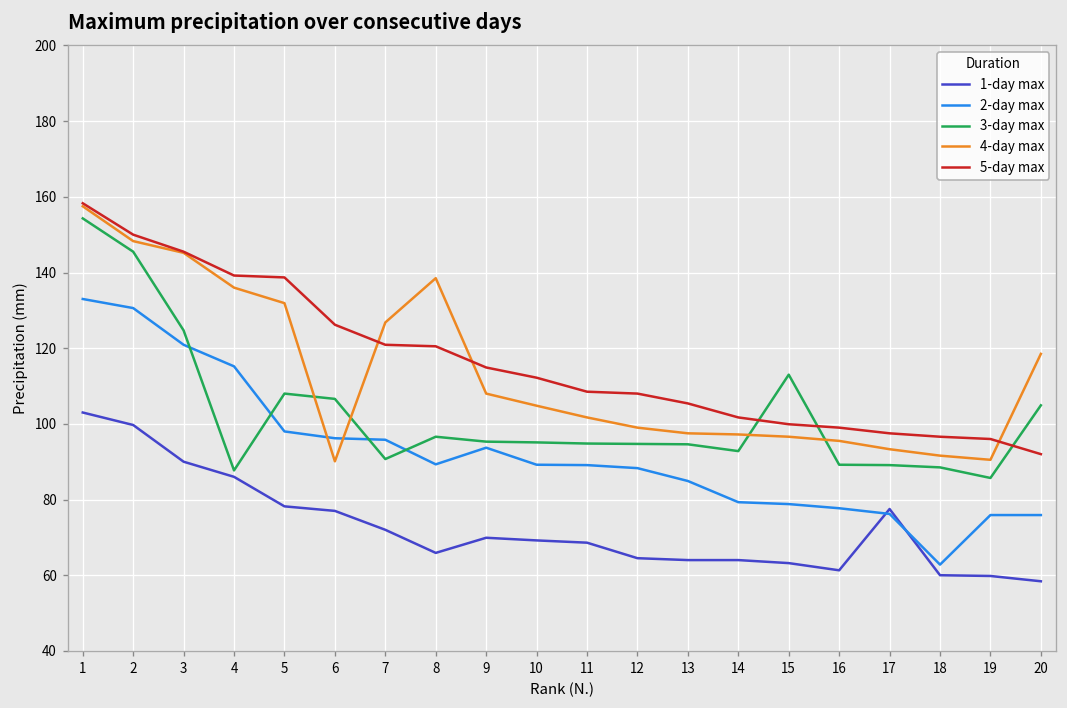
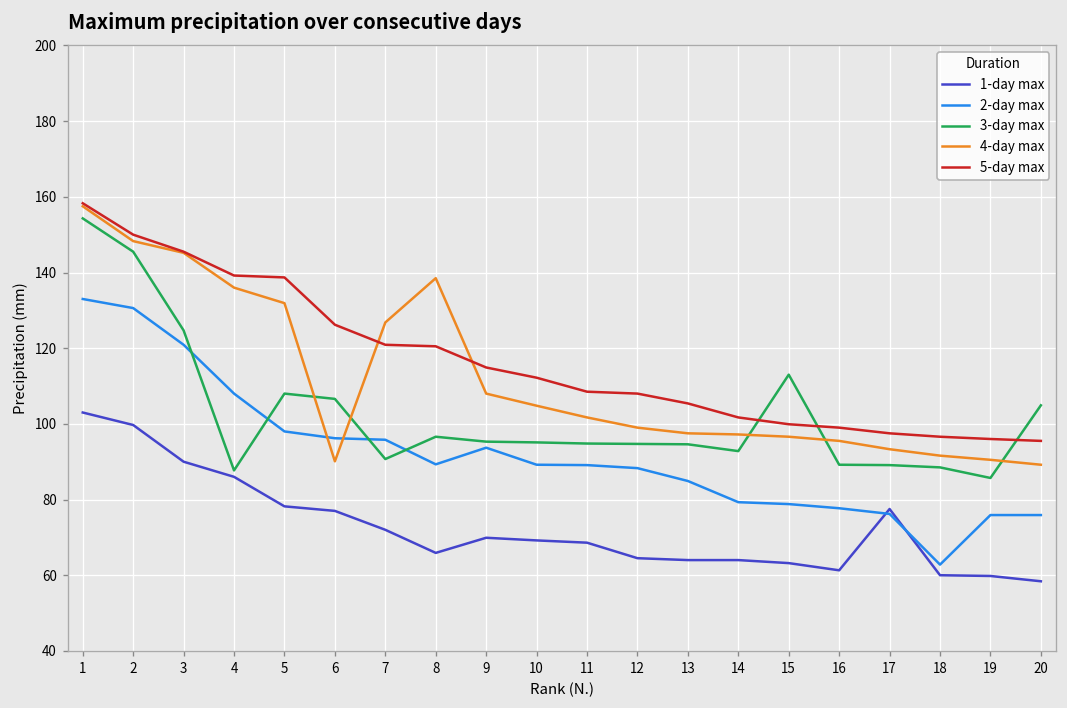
2-day max, 4: 115 -> 108
4-day max, 20: 119 -> 89
5-day max, 20: 92 -> 96
